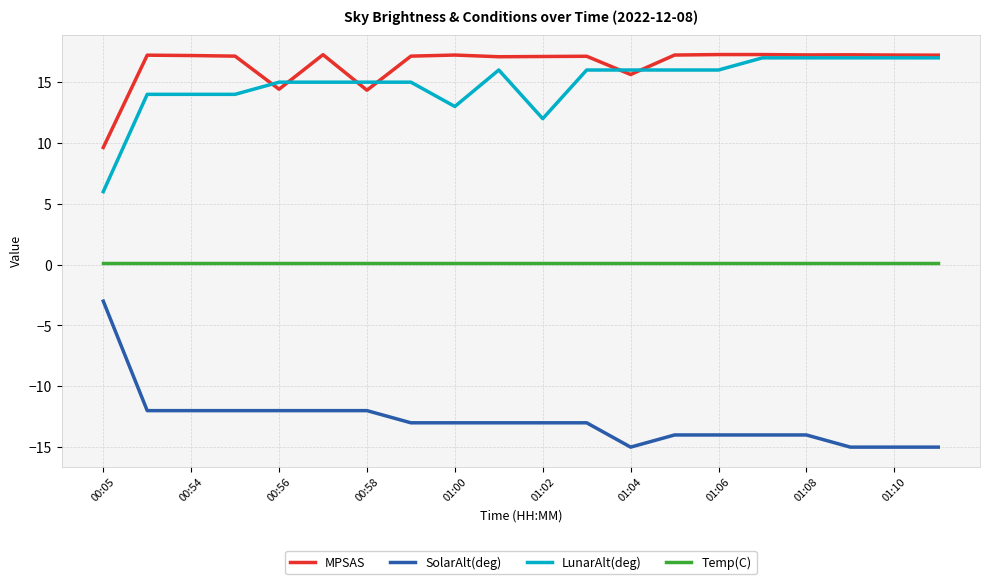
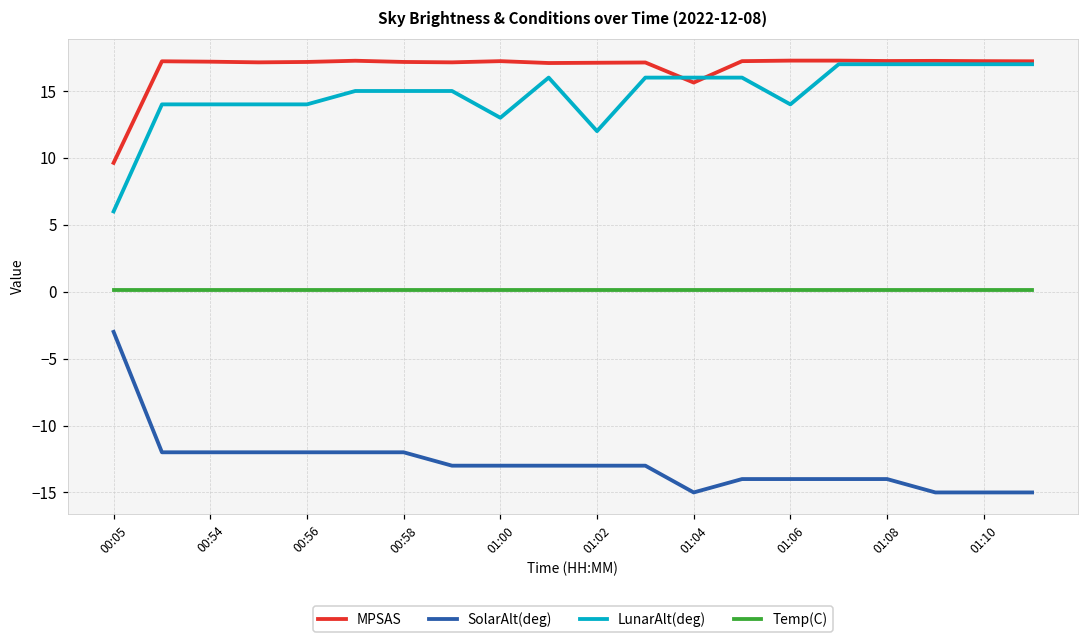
MPSAS, 00:56: 14.4 -> 17.2
LunarAlt(deg), 00:56: 15 -> 14
MPSAS, 00:58: 14.3 -> 17.2
LunarAlt(deg), 01:06: 16 -> 14
